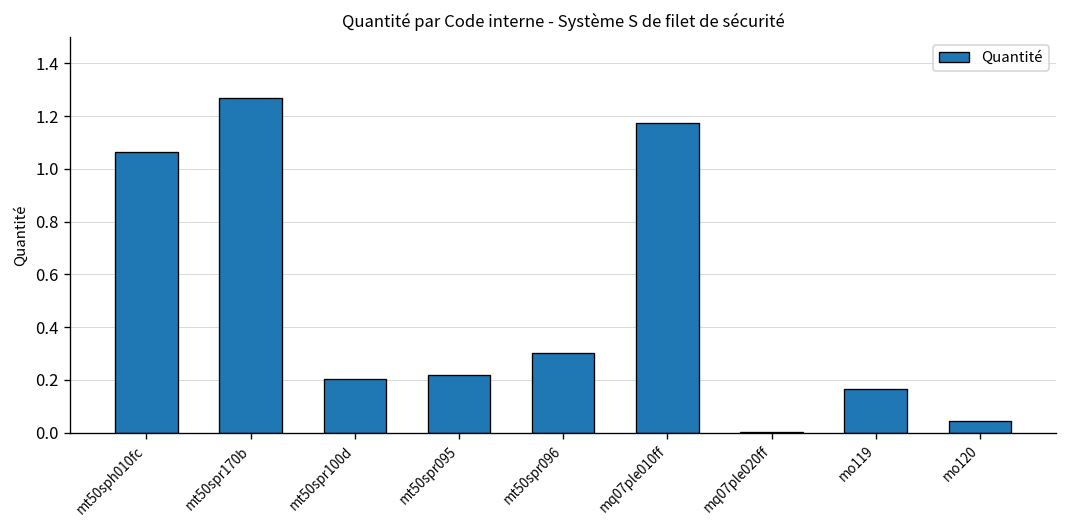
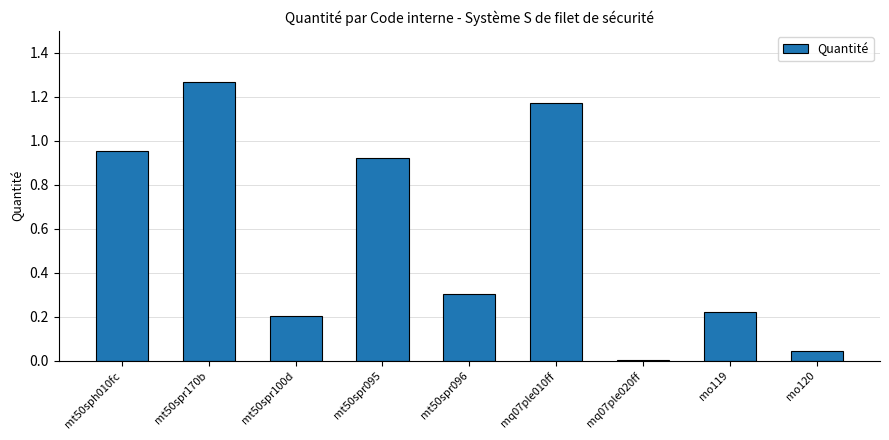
mt50sph010fc: 1.06 -> 0.95
mt50spr095: 0.22 -> 0.92
mo119: 0.17 -> 0.22
